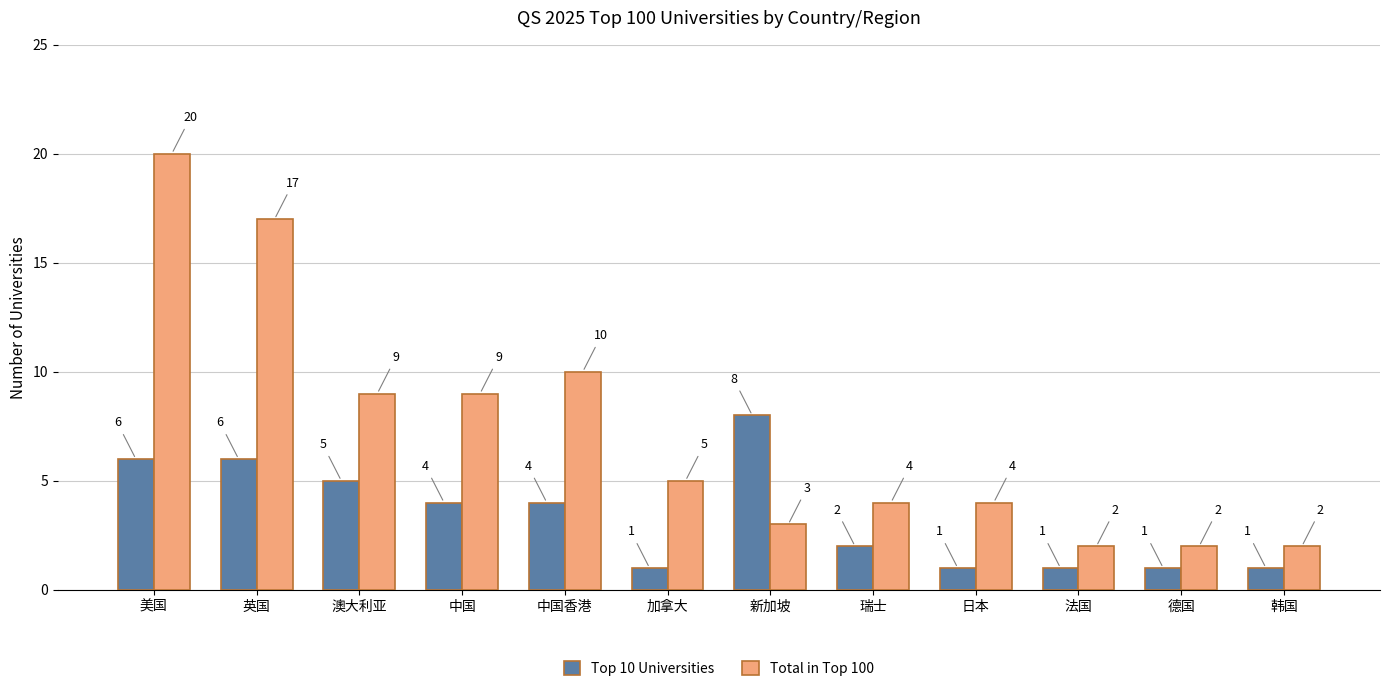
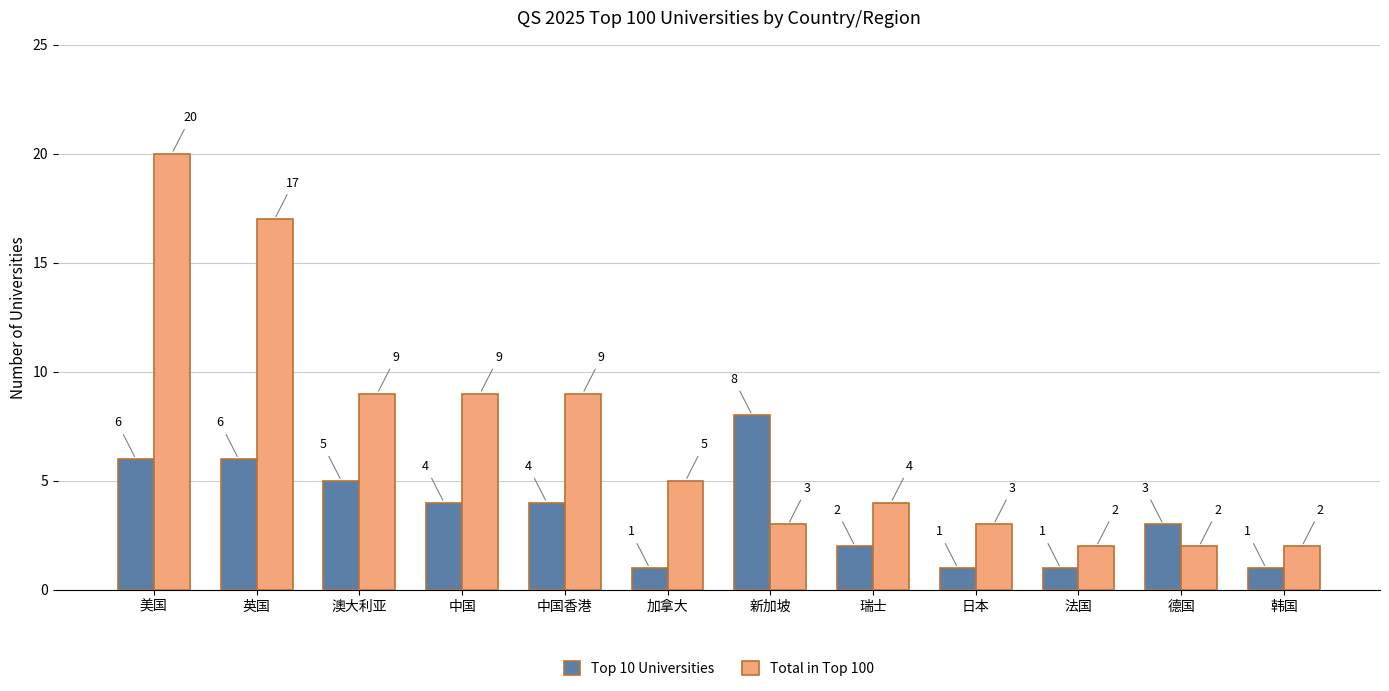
Total in Top 100, 中国香港: 10 -> 9
Total in Top 100, 日本: 4 -> 3
Top 10 Universities, 德国: 1 -> 3
